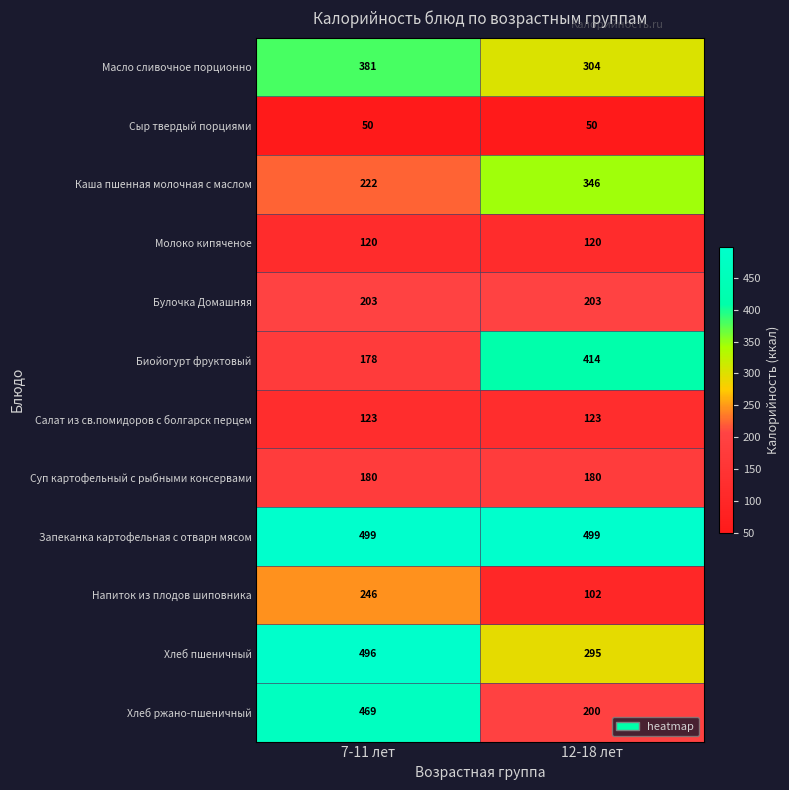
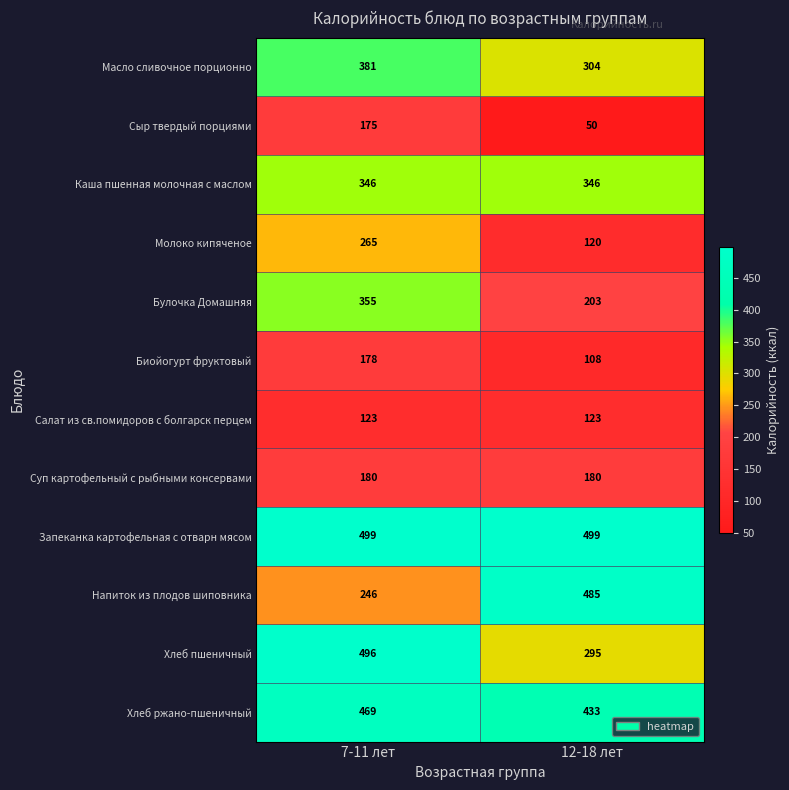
Сыр твердый порциями, 7-11 лет: 50 -> 175
Каша пшенная молочная с маслом, 7-11 лет: 222 -> 346
Молоко кипяченое, 7-11 лет: 120 -> 265
Булочка Домашняя, 7-11 лет: 203 -> 355
Биойогурт фруктовый, 12-18 лет: 414 -> 108
Напиток из плодов шиповника, 12-18 лет: 102 -> 485
Хлеб ржано-пшеничный, 12-18 лет: 200 -> 433
